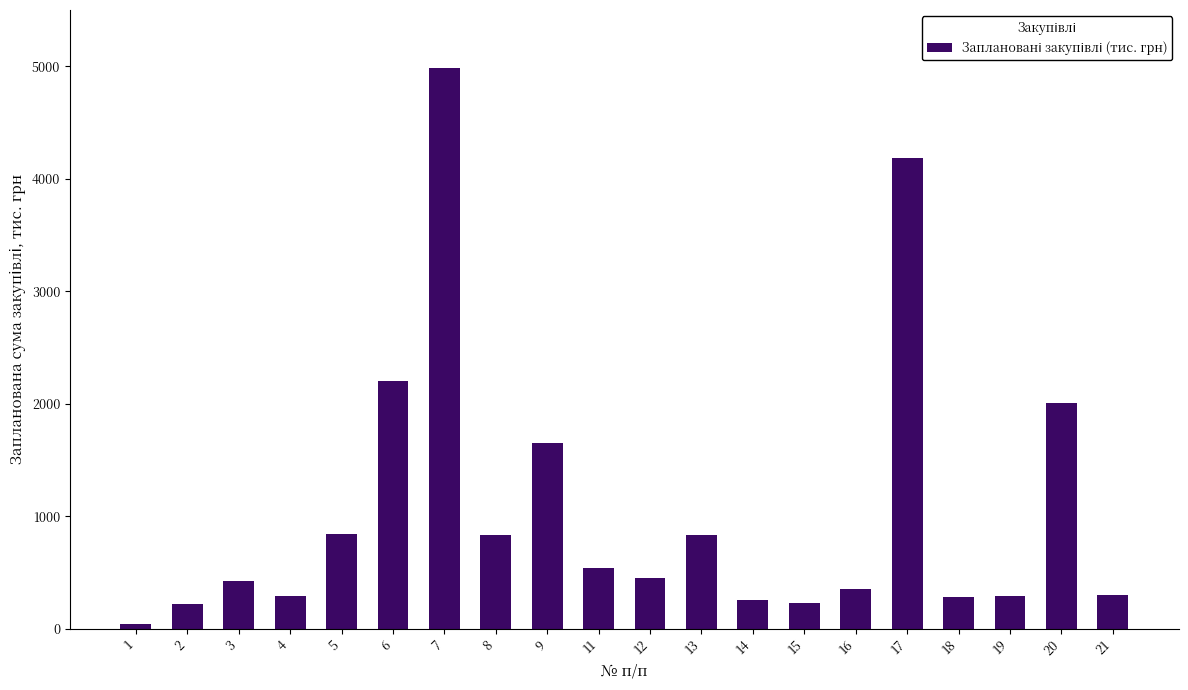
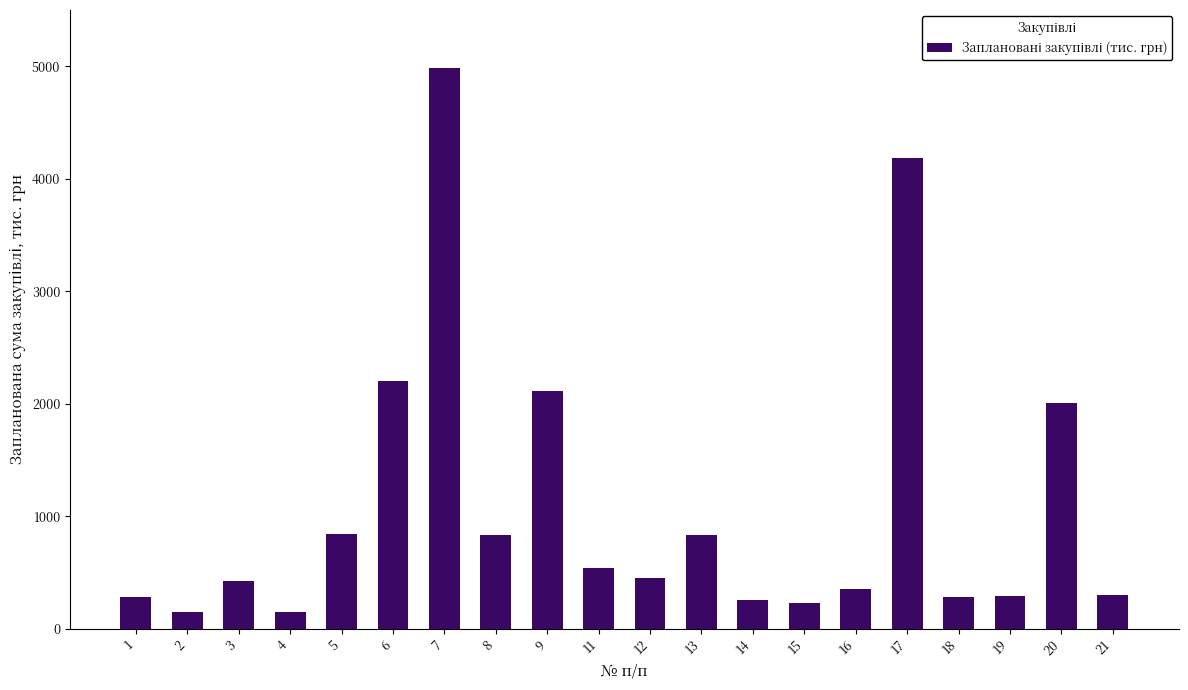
1: 40 -> 280
2: 220 -> 150
4: 290 -> 150
9: 1650 -> 2110
